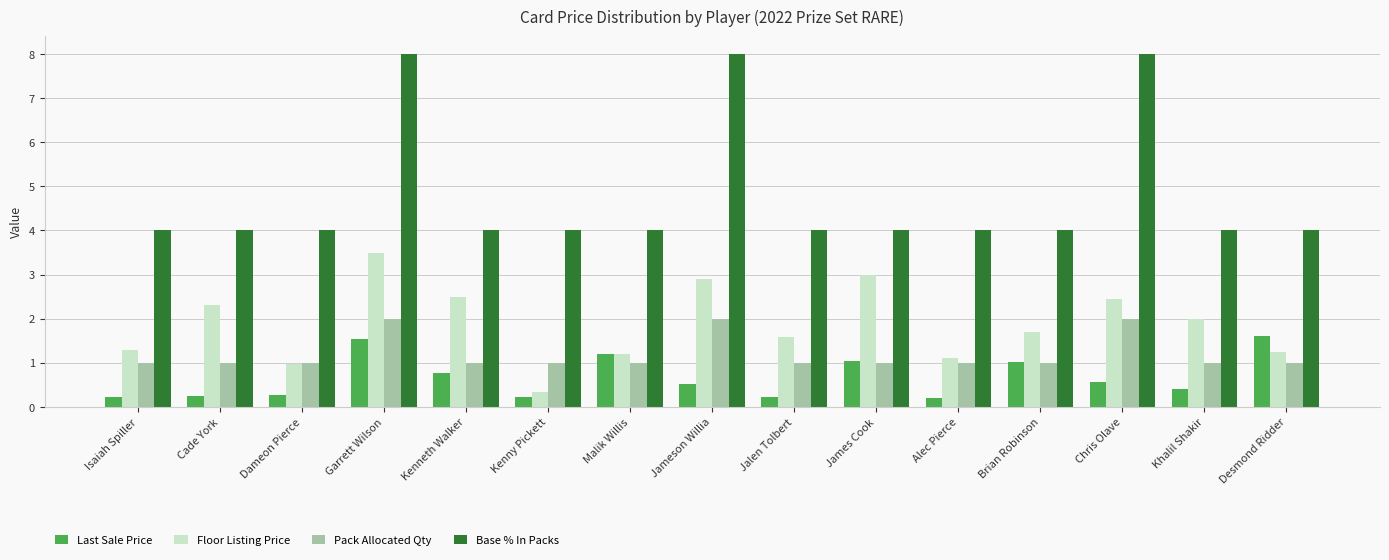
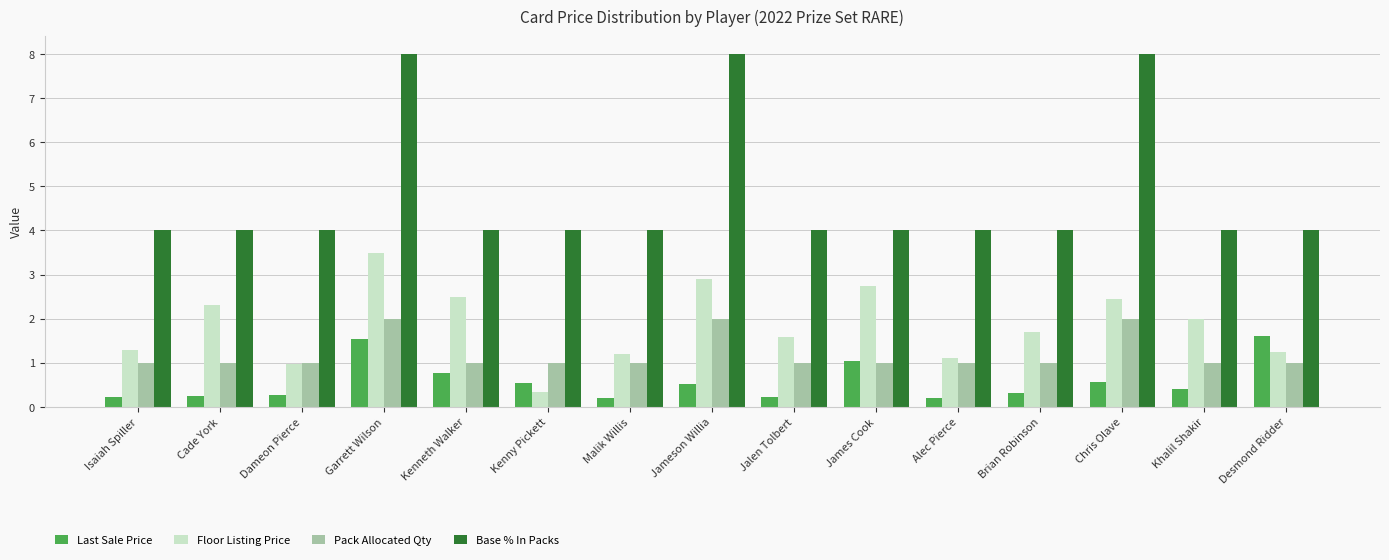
Last Sale Price, Kenny Pickett: 0.2 -> 0.5
Last Sale Price, Malik Willis: 1.2 -> 0.2
Floor Listing Price, James Cook: 3.0 -> 2.7
Last Sale Price, Brian Robinson: 1.0 -> 0.3
